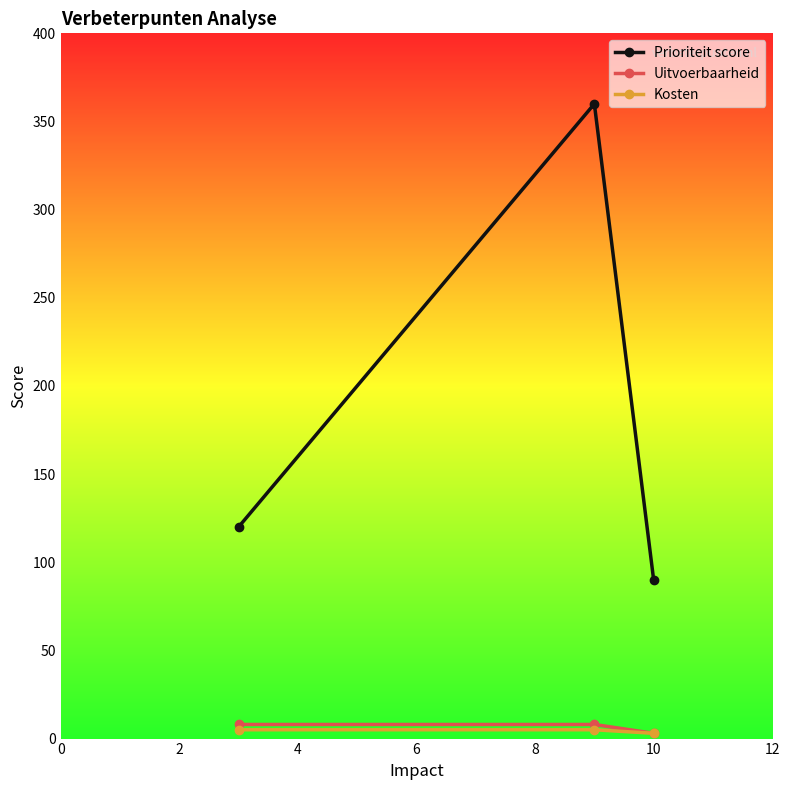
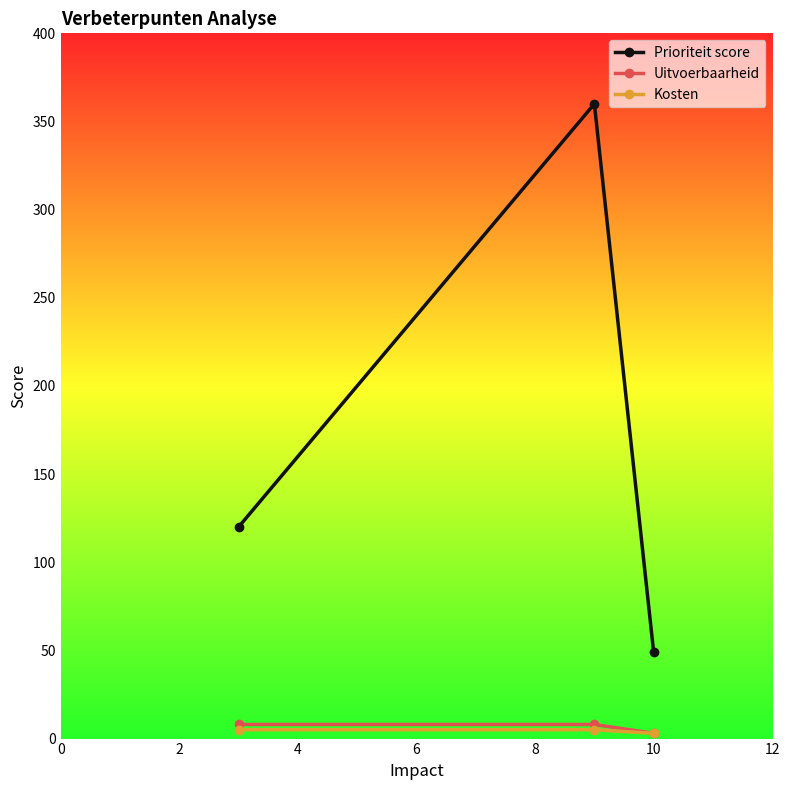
Prioriteit score, 10: 90 -> 49
